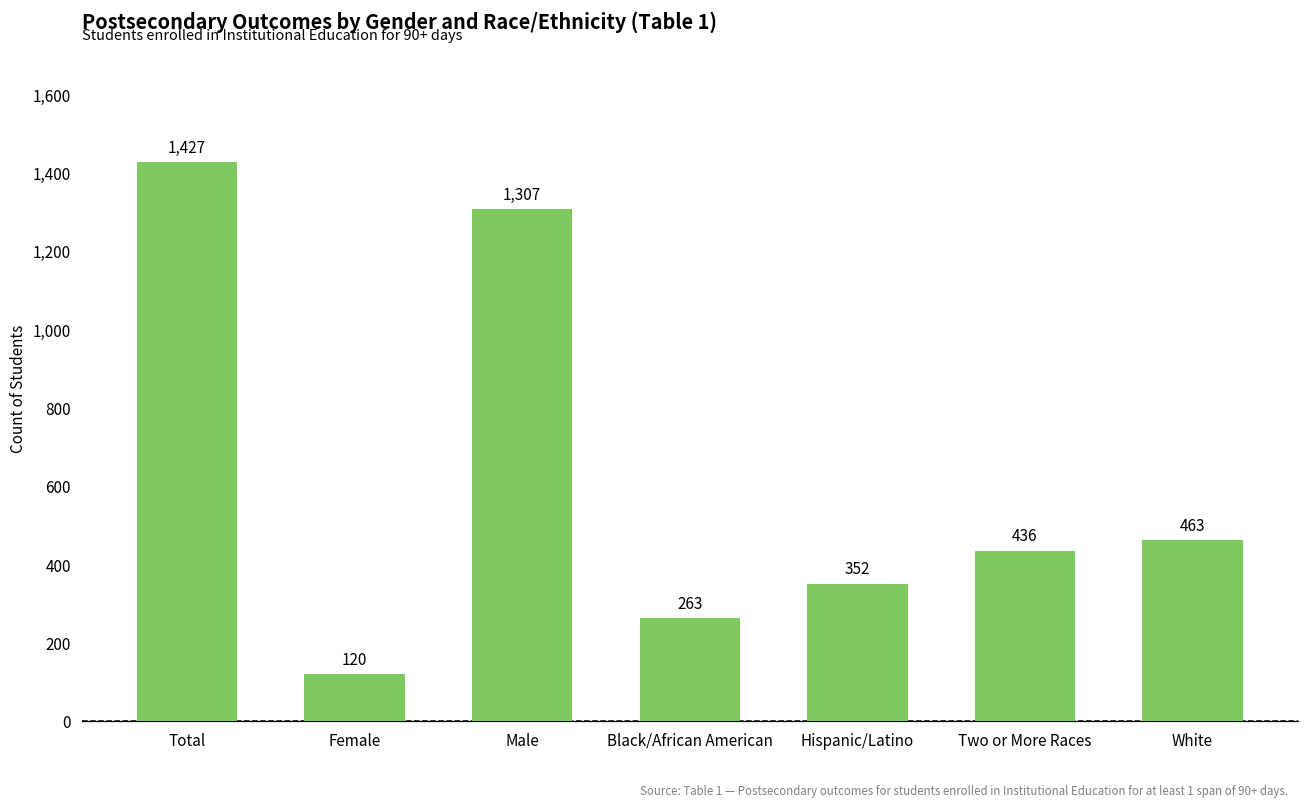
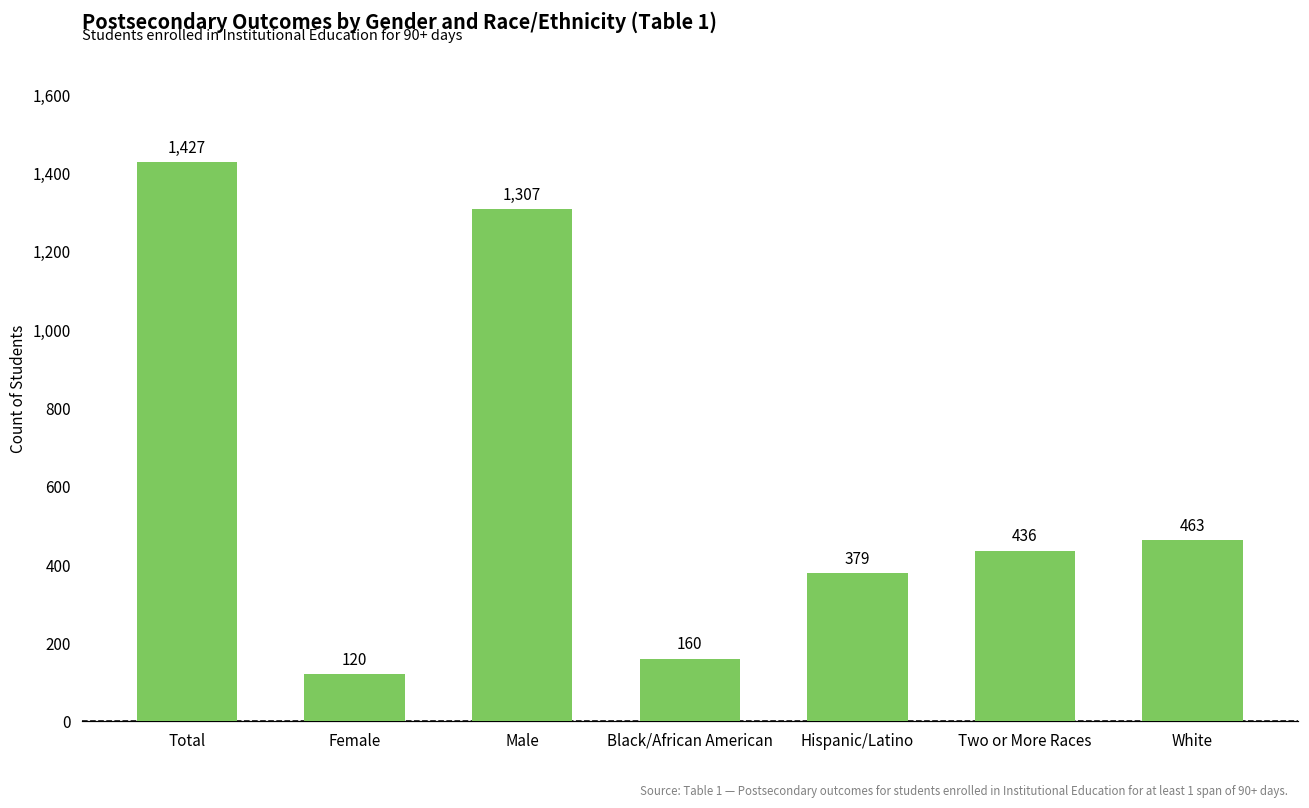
Black/African American: 263 -> 160
Hispanic/Latino: 352 -> 379
